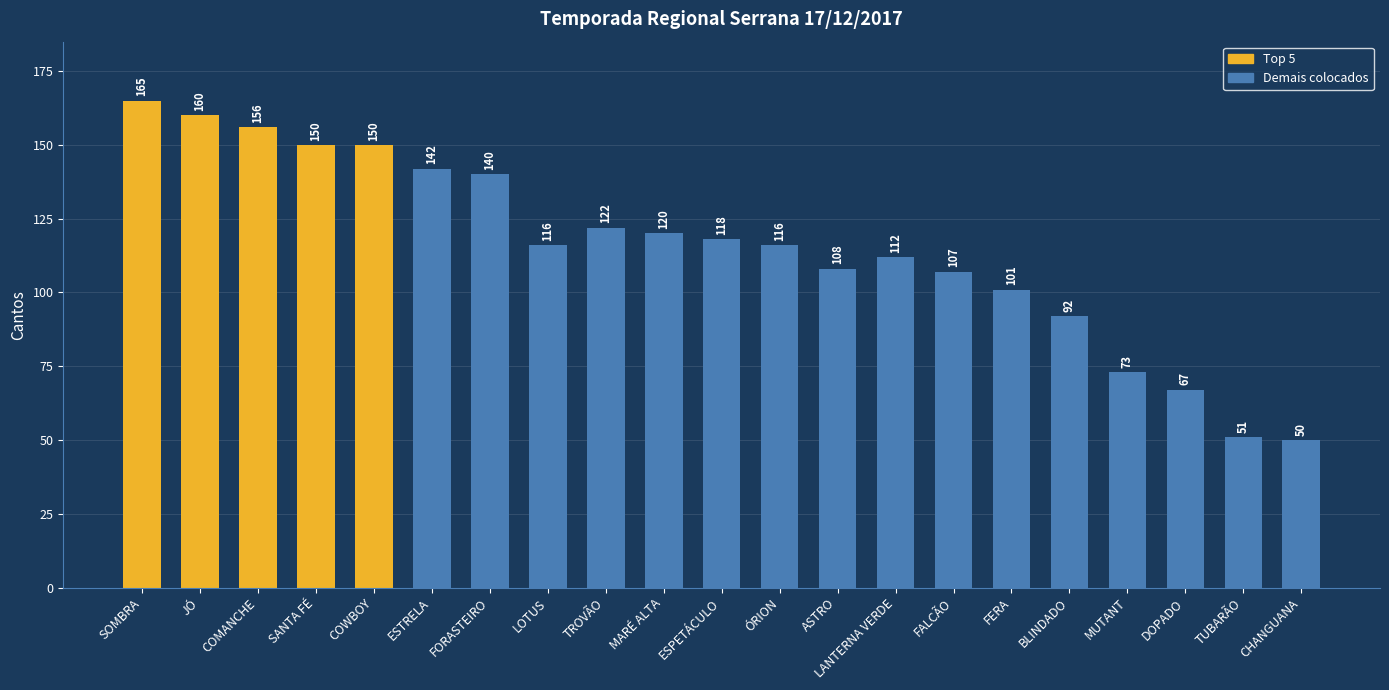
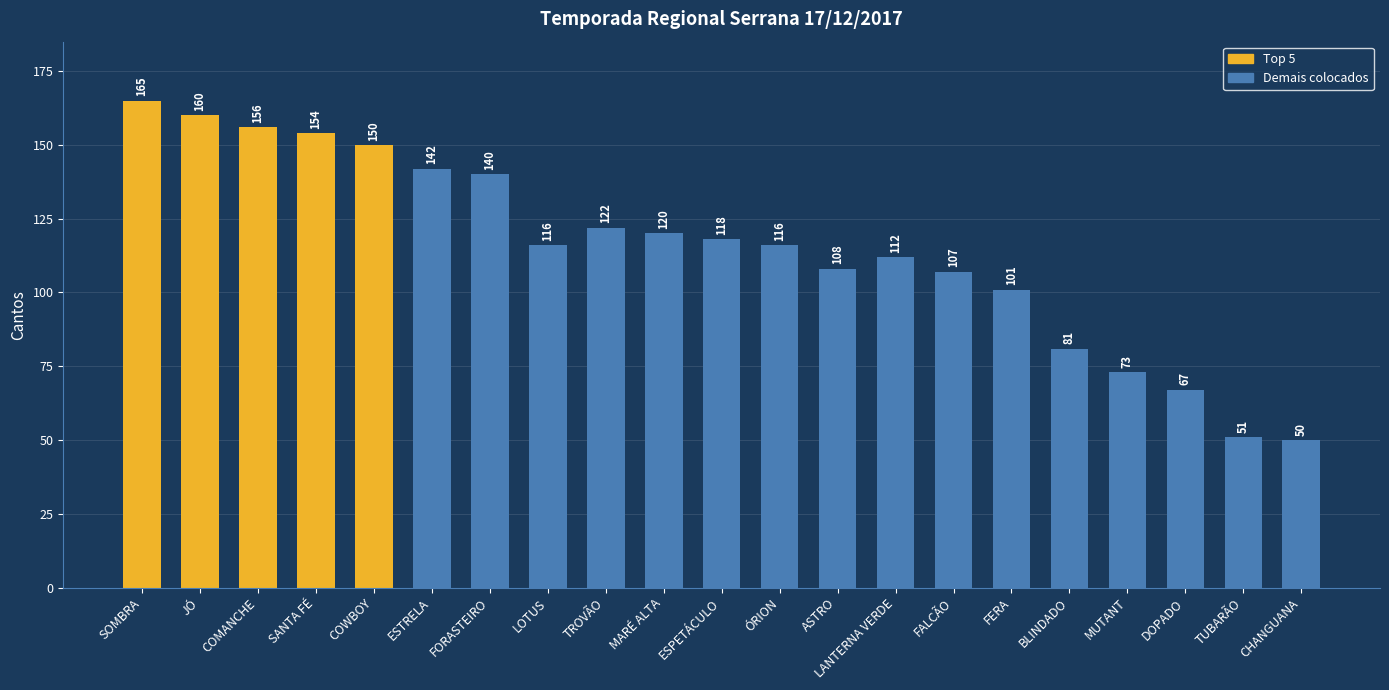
SANTA FÉ: 150 -> 154
BLINDADO: 92 -> 81
